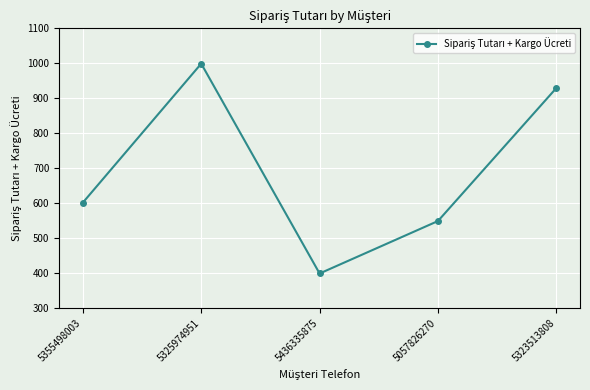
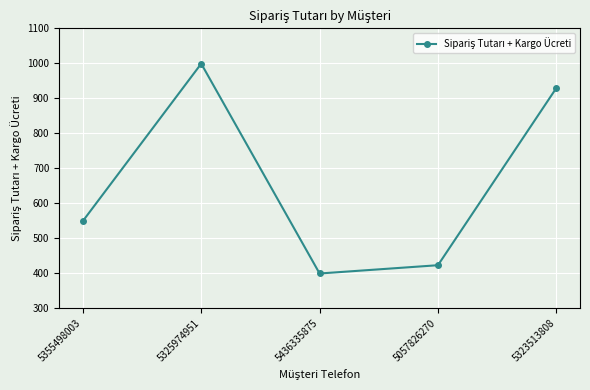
5355498003: 600 -> 550
5057826270: 550 -> 420
